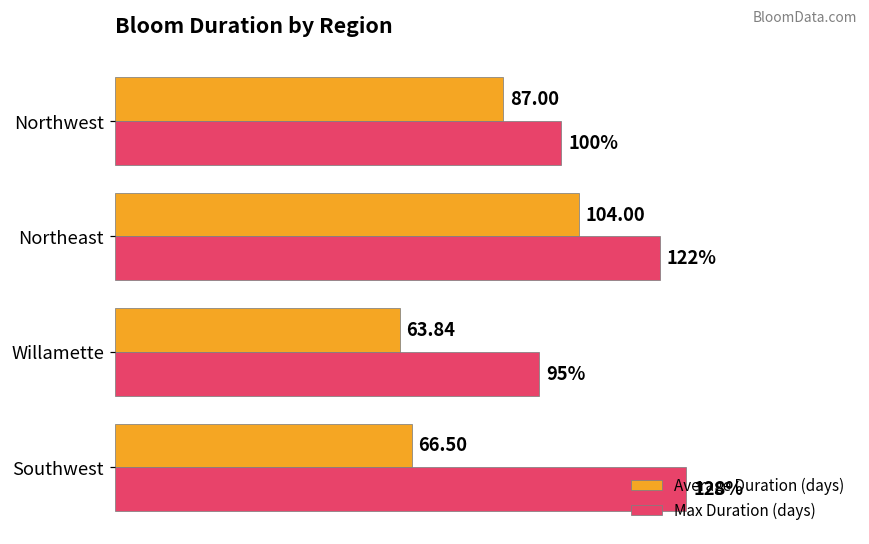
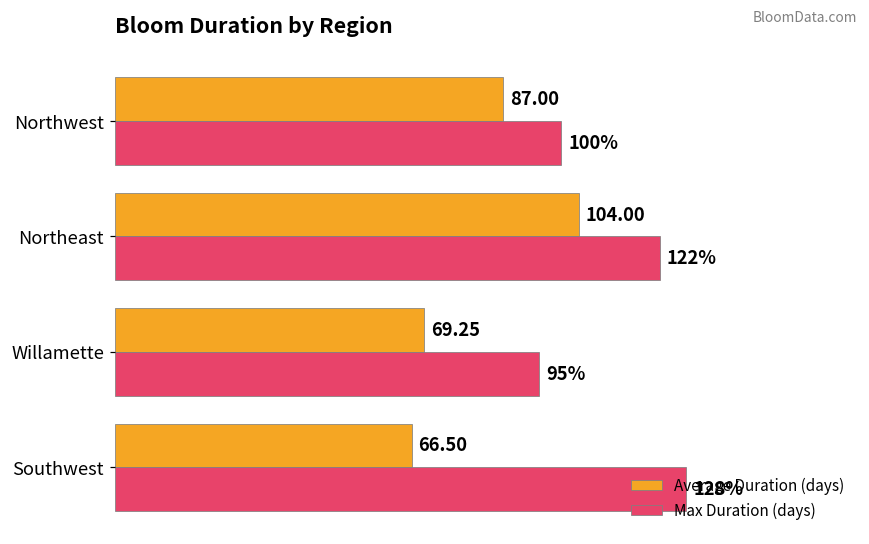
Average Duration (days), Willamette: 63.84 -> 69.25
